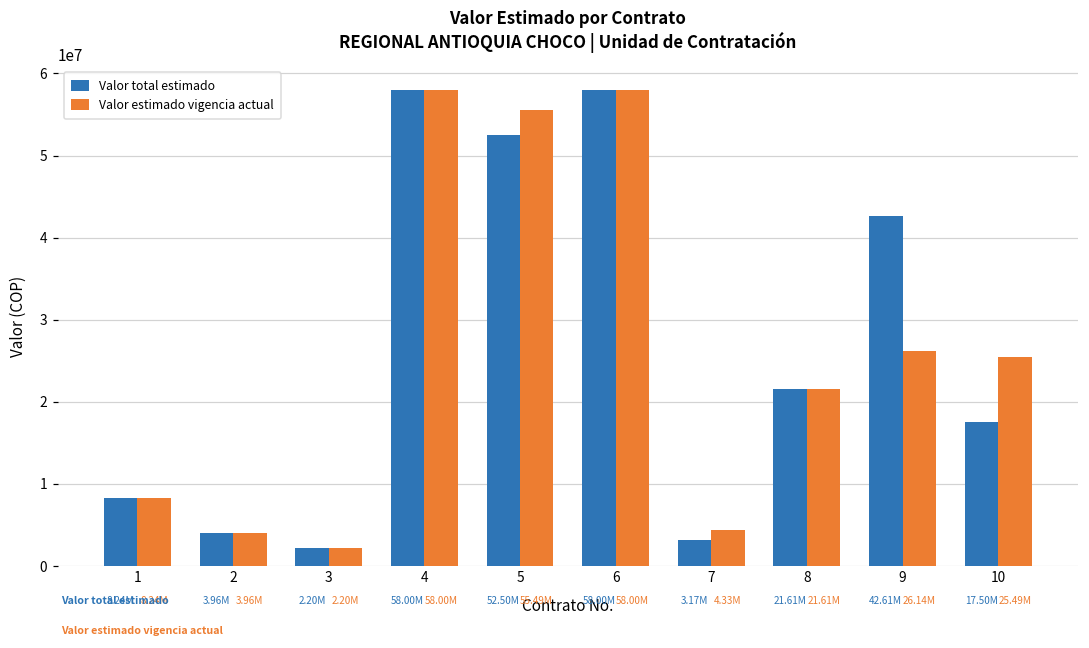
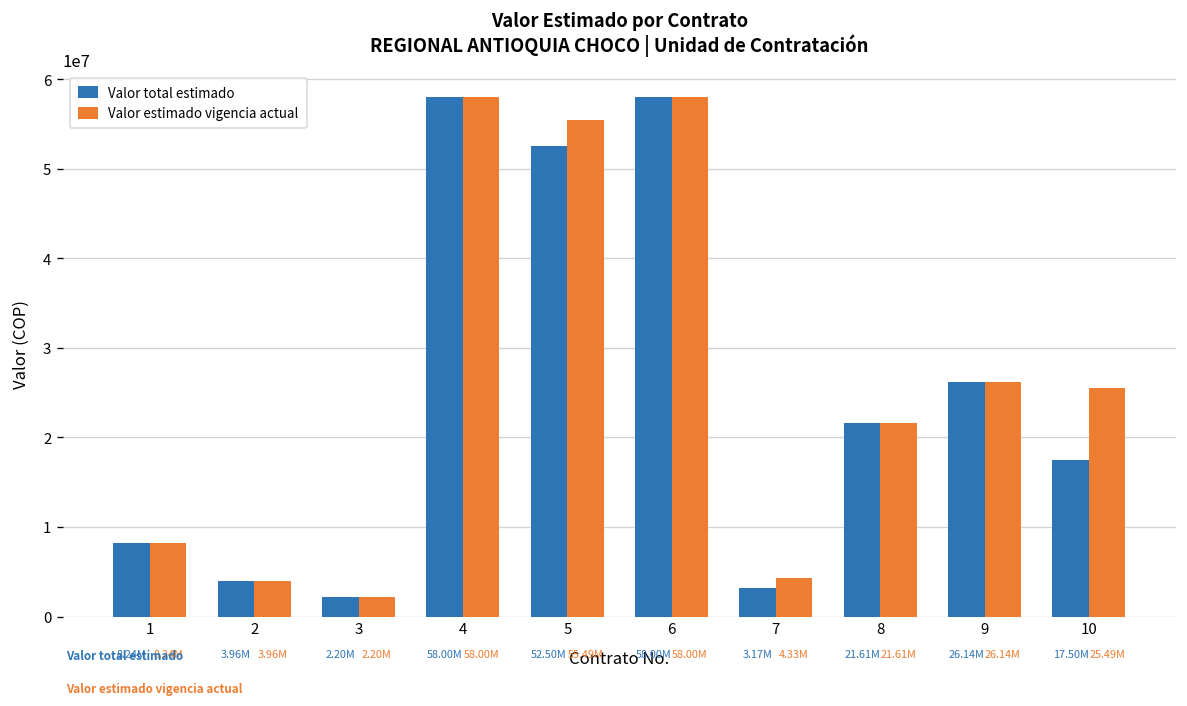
Valor total estimado, 9: 42.61M -> 26.14M
